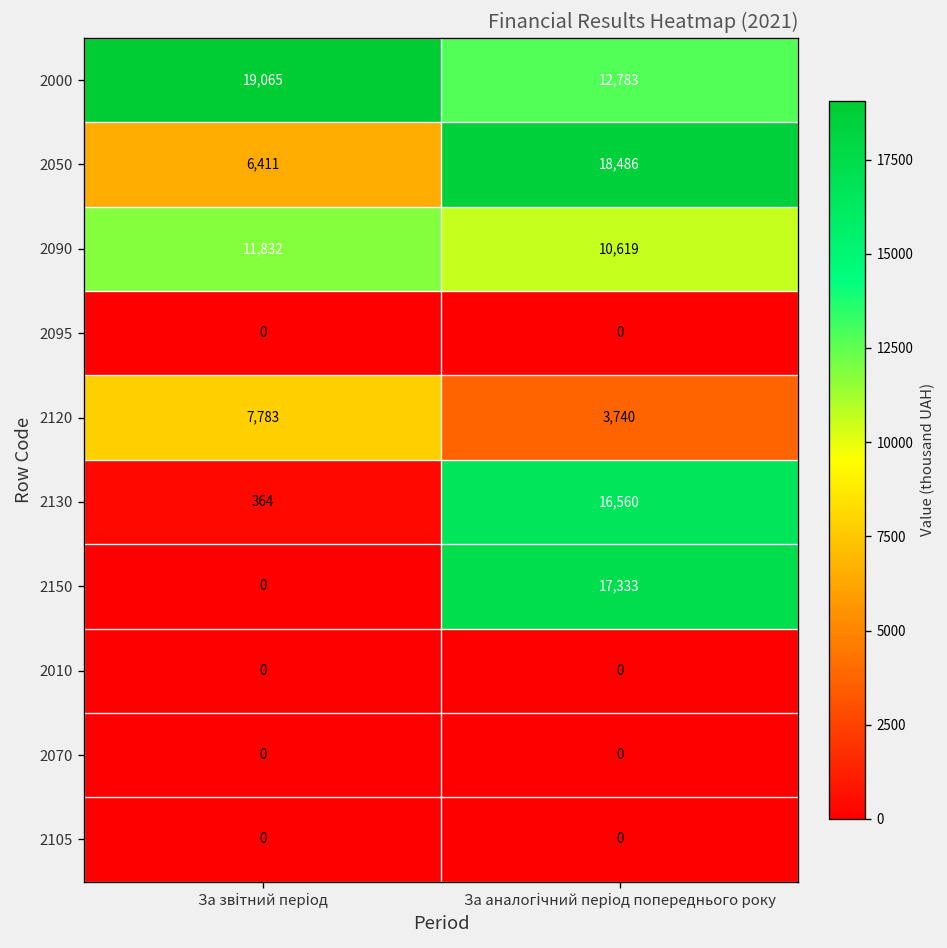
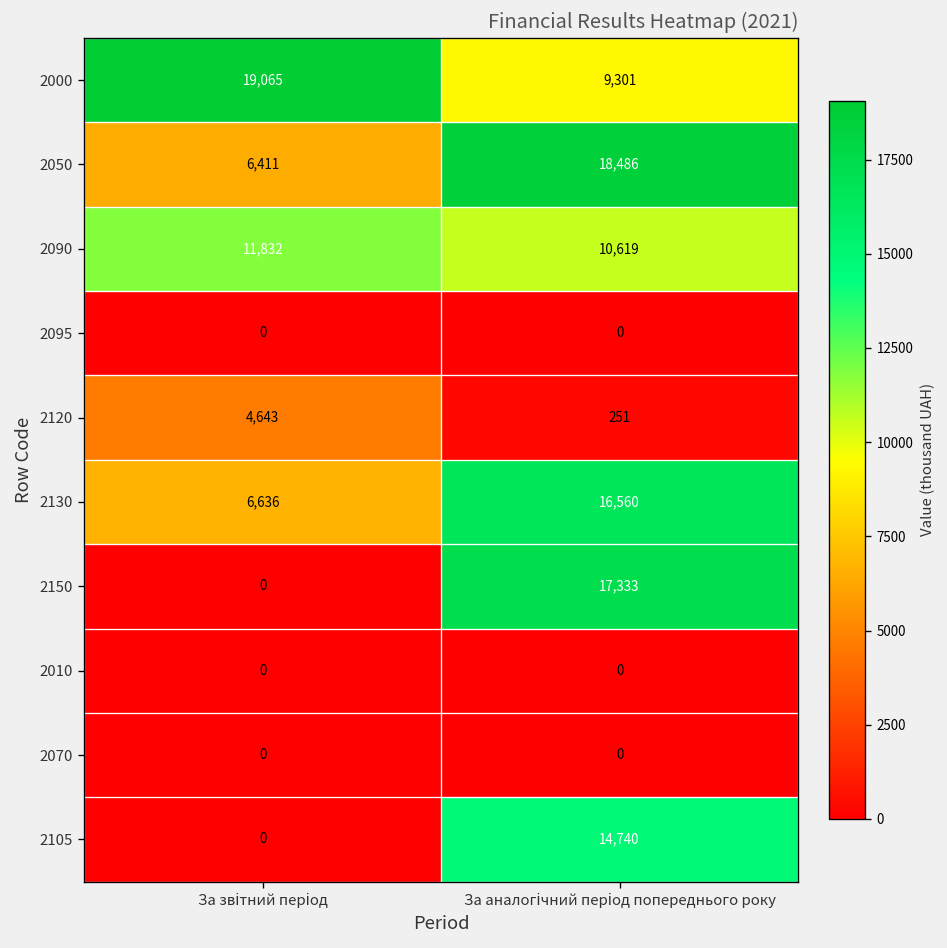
2000, За аналогічний період попереднього року: 12,783 -> 9,301
2120, За звітний період: 7,783 -> 4,643
2120, За аналогічний період попереднього року: 3,740 -> 251
2130, За звітний період: 364 -> 6,636
2105, За аналогічний період попереднього року: 0 -> 14,740
